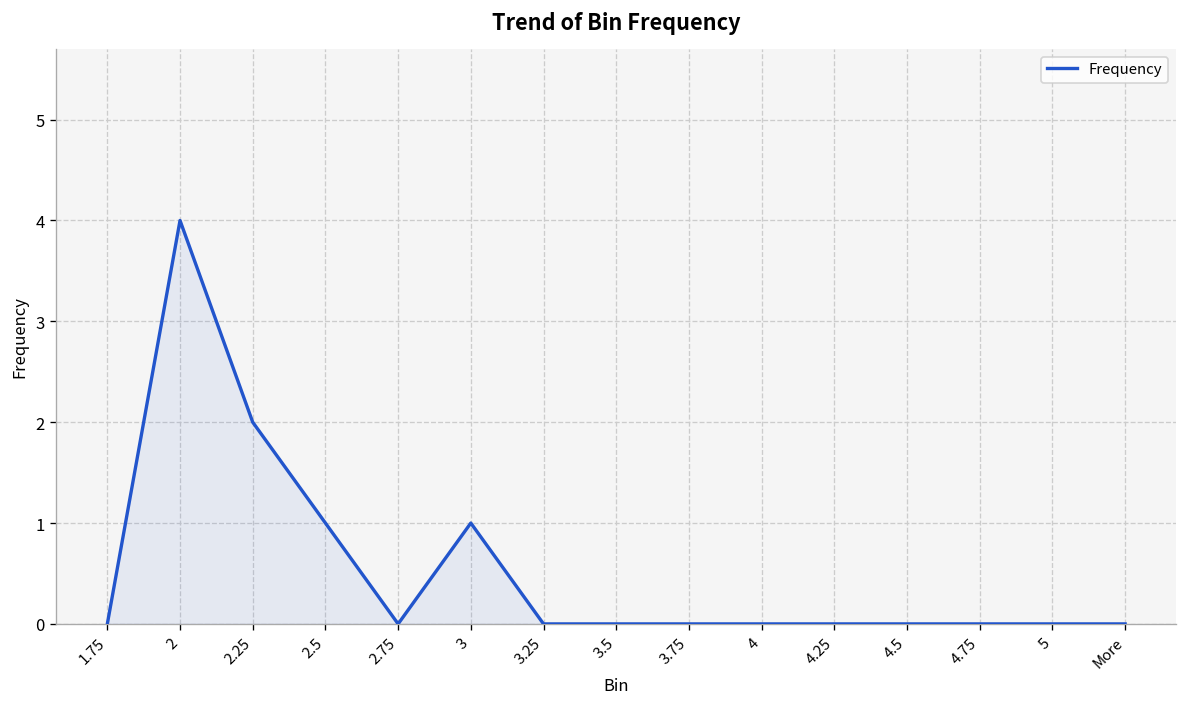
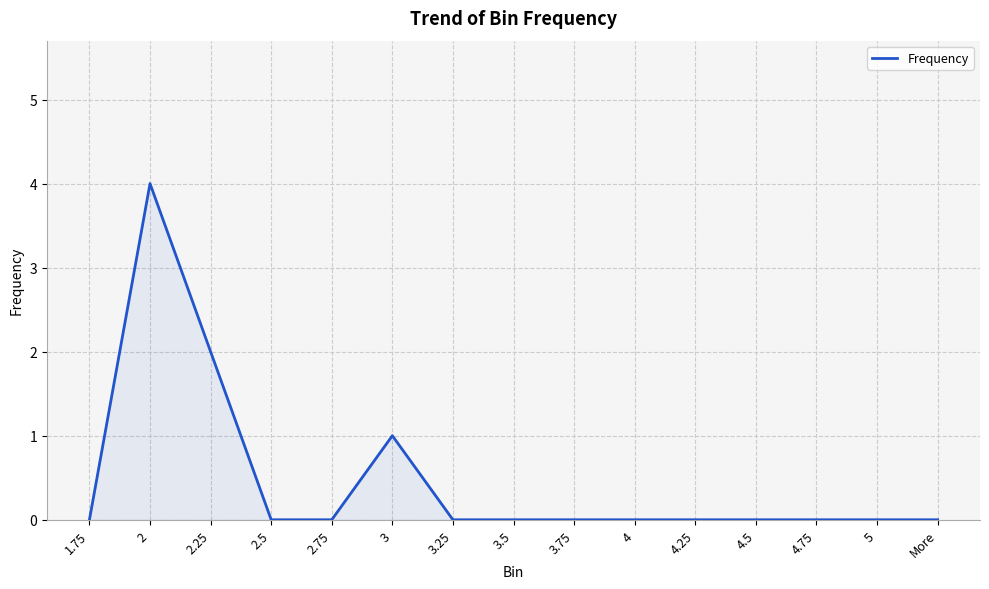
2.5: 1 -> 0
